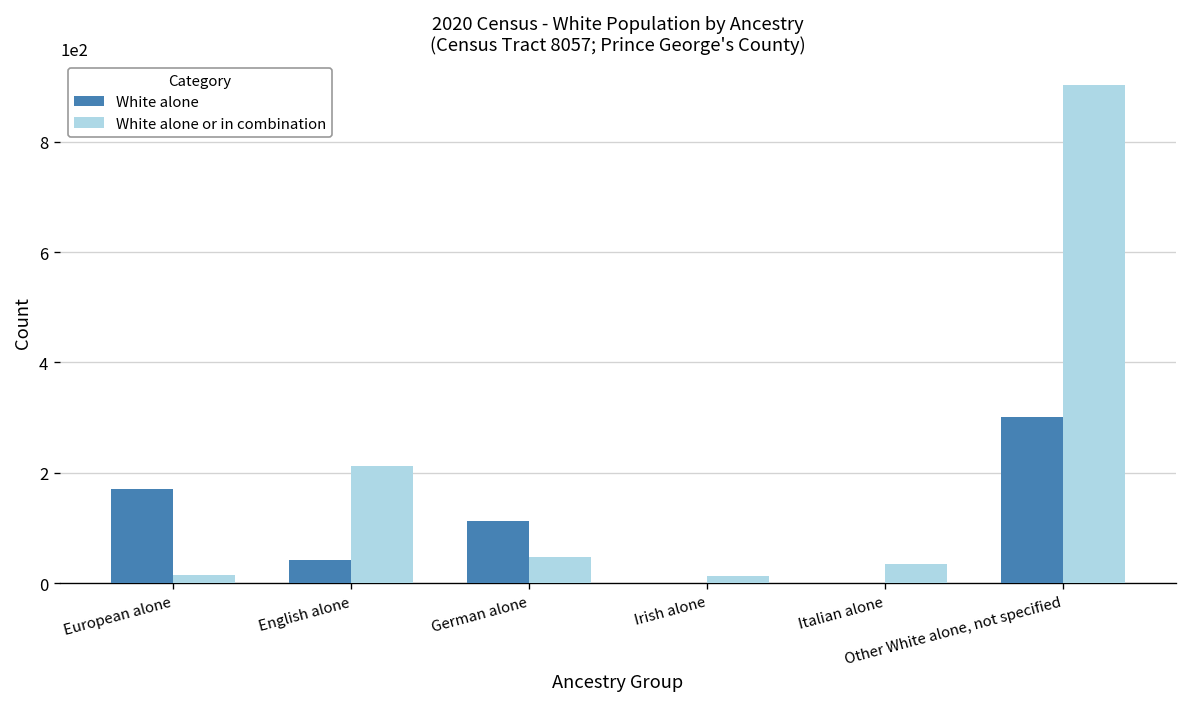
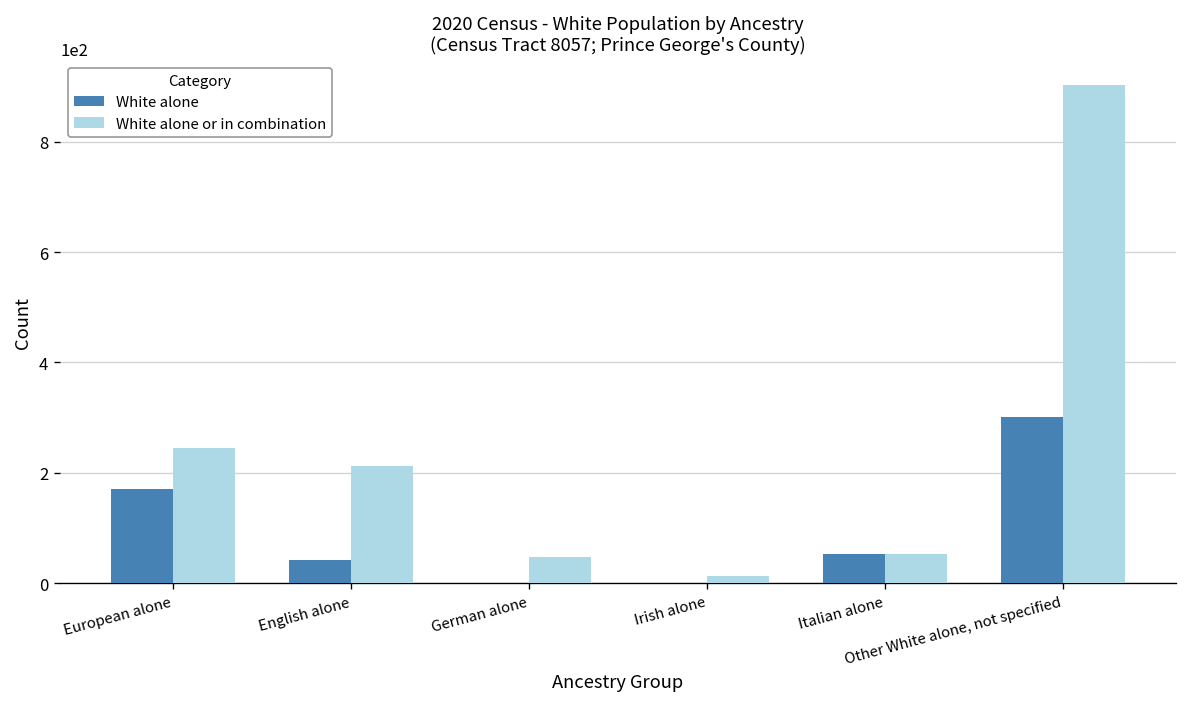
White alone or in combination, European alone: 20 -> 250
White alone, German alone: 110 -> 0
White alone, Italian alone: 0 -> 50
White alone or in combination, Italian alone: 40 -> 50
